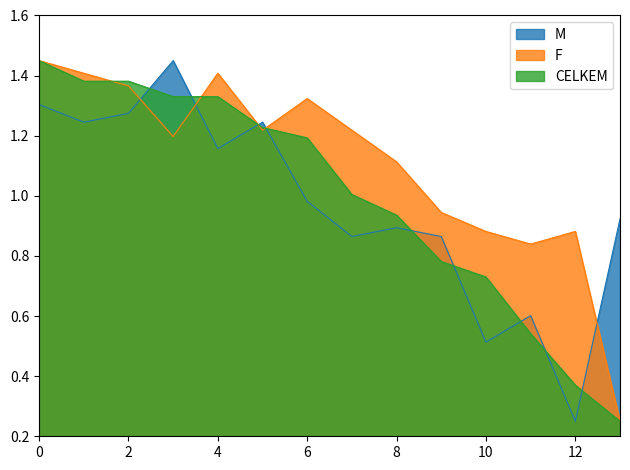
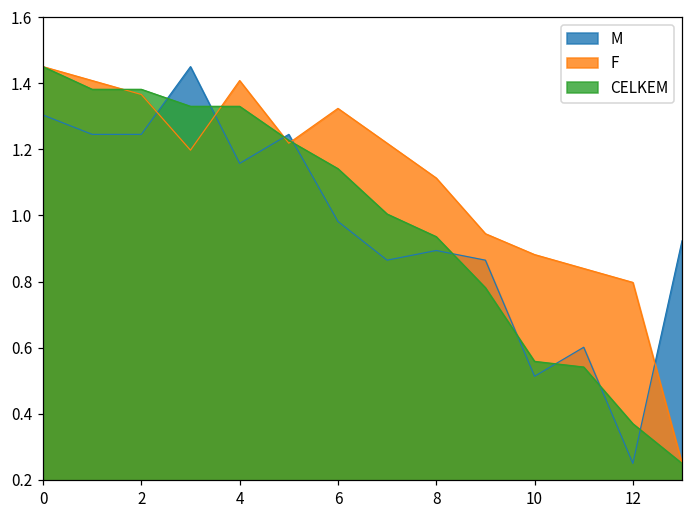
M, 2: 1.27 -> 1.25
CELKEM, 6: 1.19 -> 1.14
CELKEM, 10: 0.73 -> 0.56
F, 12: 0.88 -> 0.80
